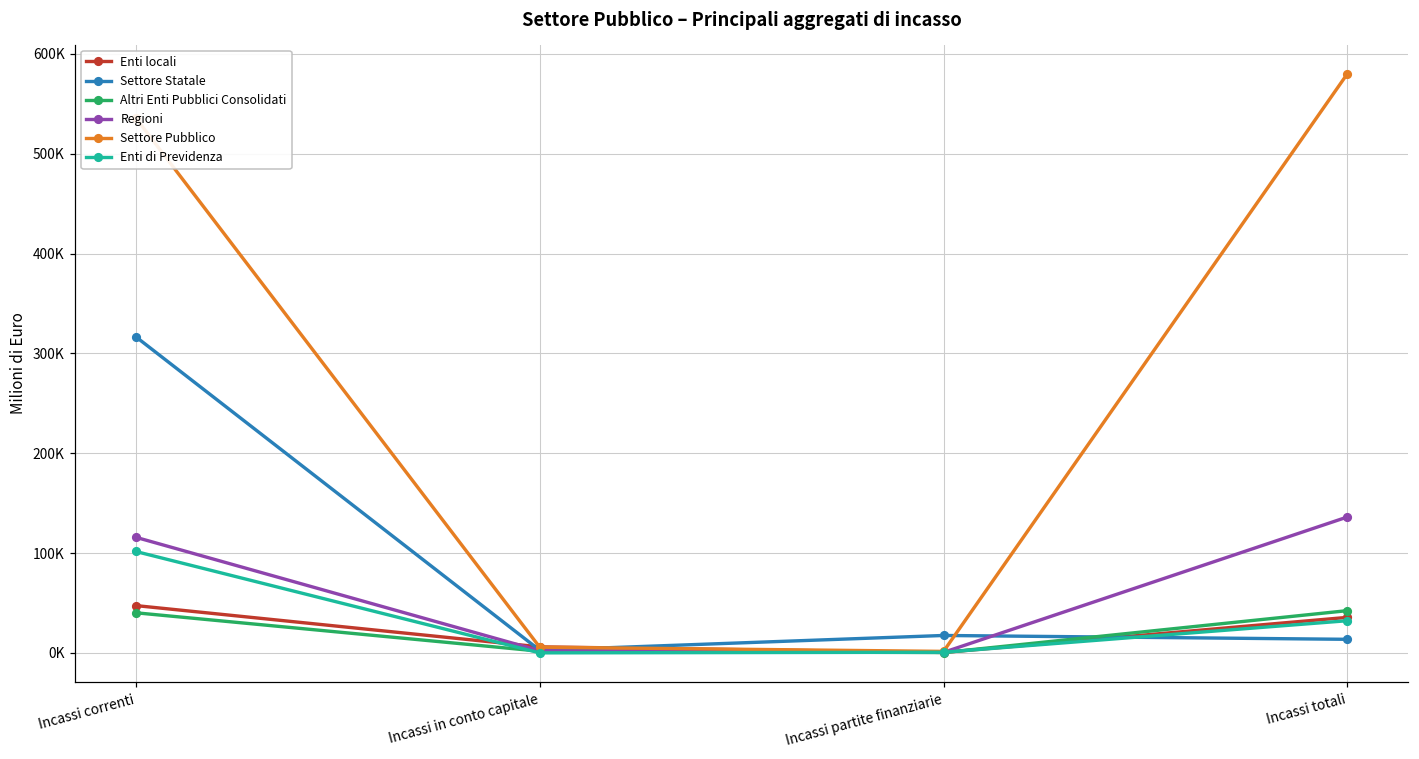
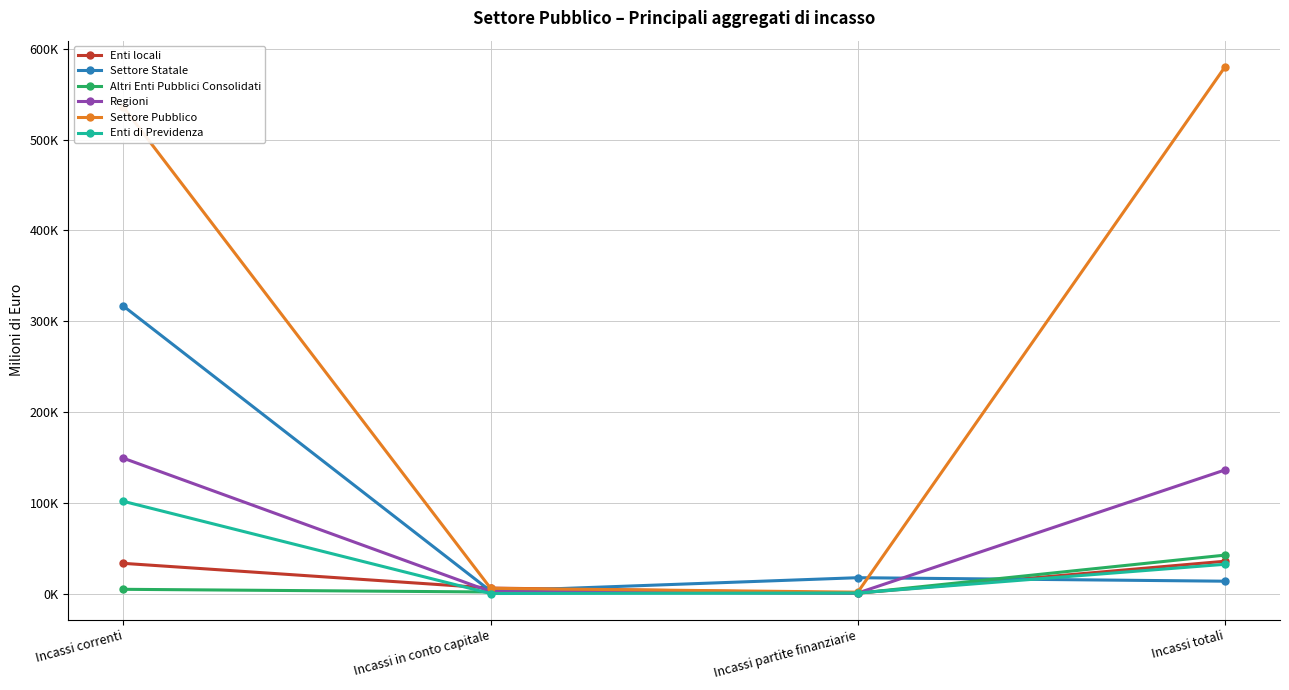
Enti locali, Incassi correnti: 50000 -> 30000
Altri Enti Pubblici Consolidati, Incassi correnti: 40000 -> 0
Regioni, Incassi correnti: 120000 -> 150000
